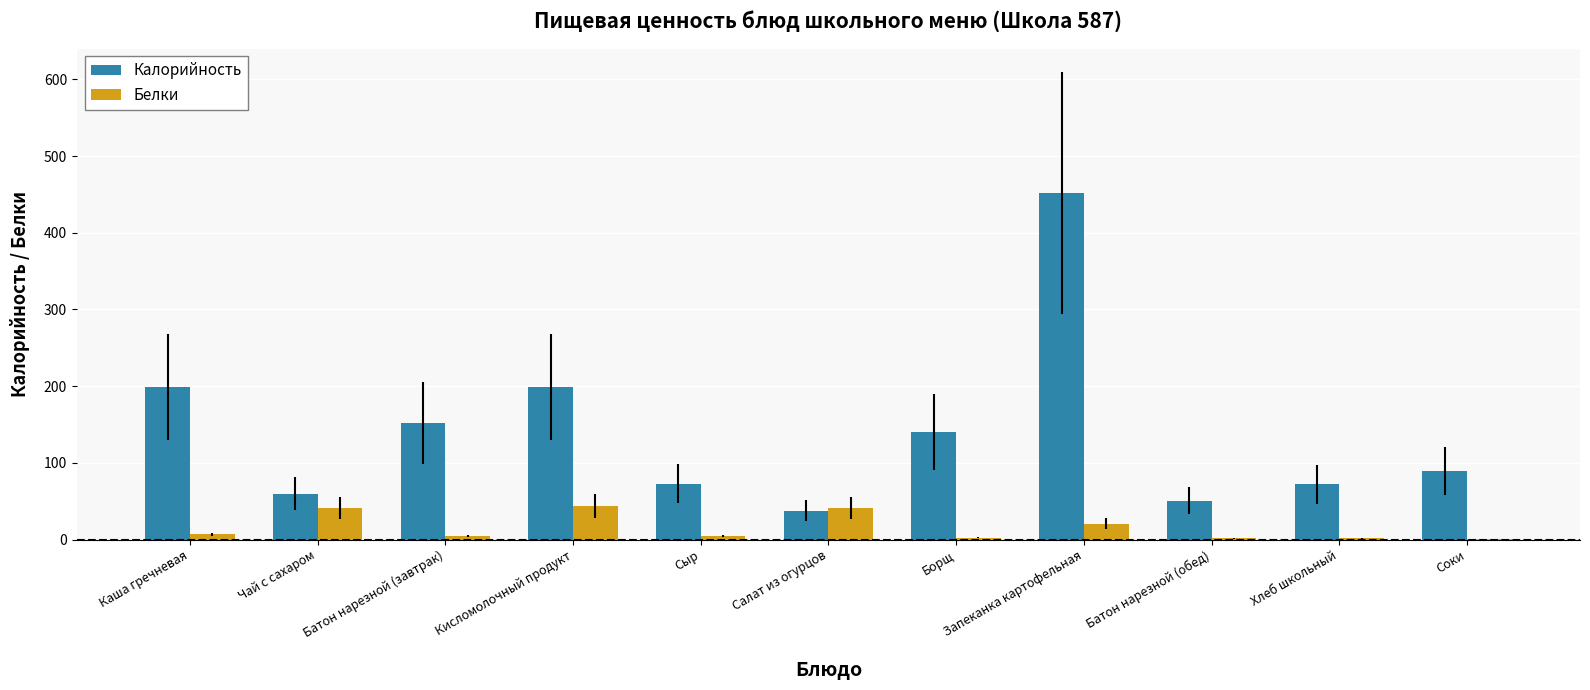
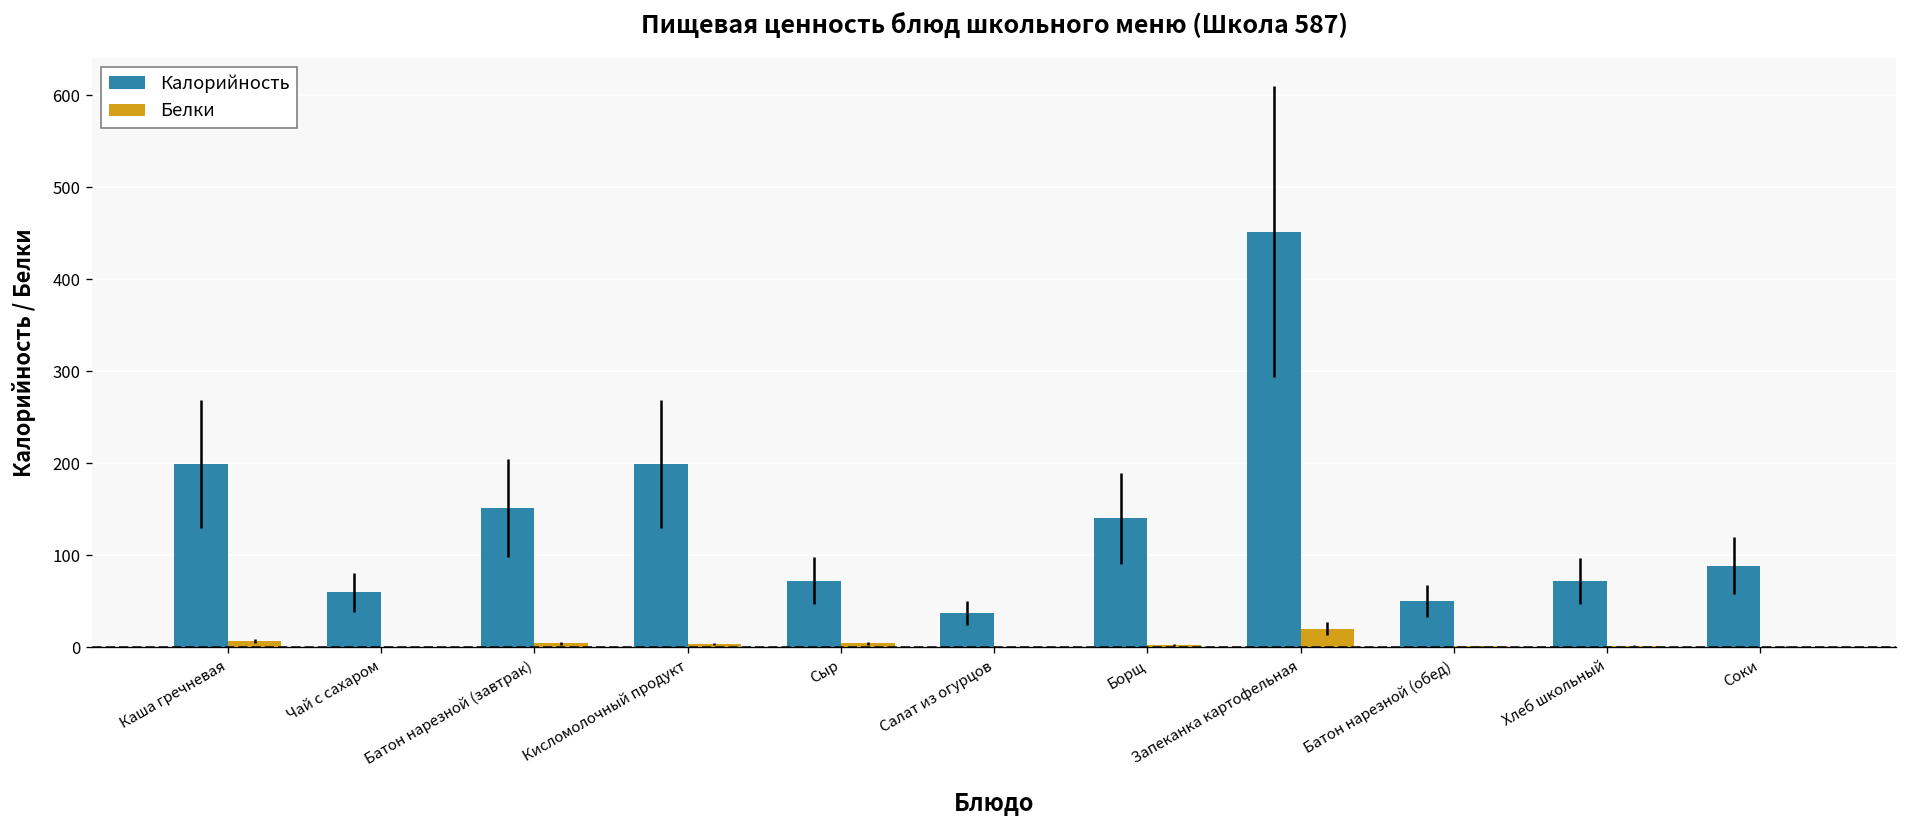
Белки, Чай с сахаром: 40 -> 0
Белки, Кисломолочный продукт: 40 -> 0
Белки, Салат из огурцов: 40 -> 0
